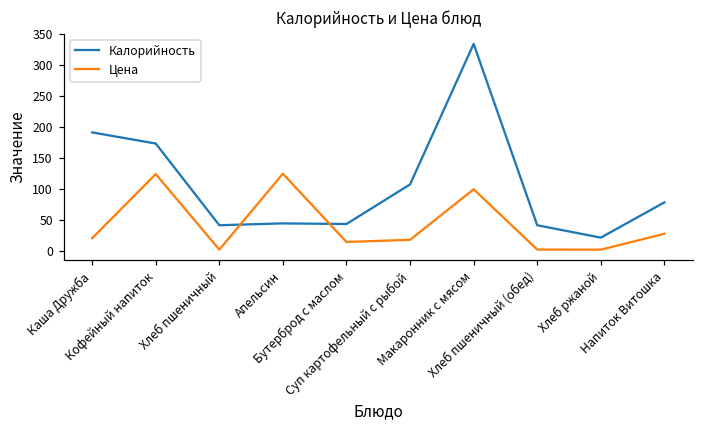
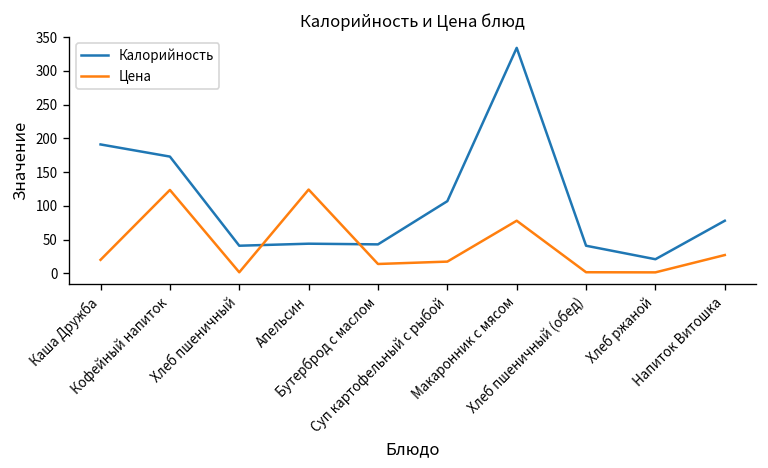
Цена, Макаронник с мясом: 100 -> 80
